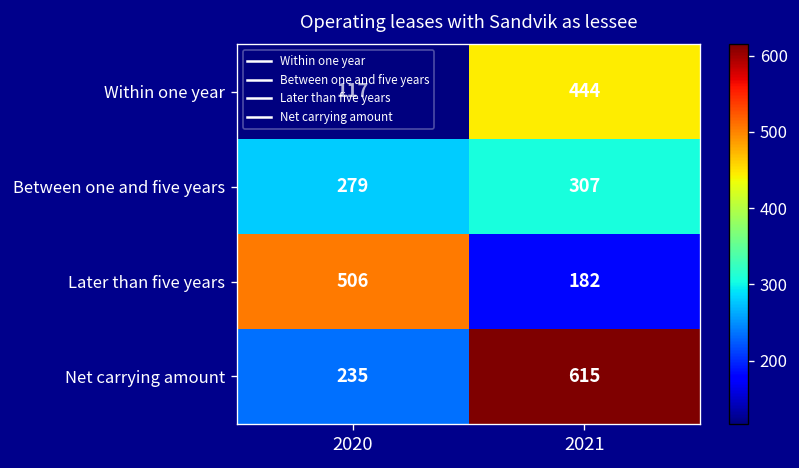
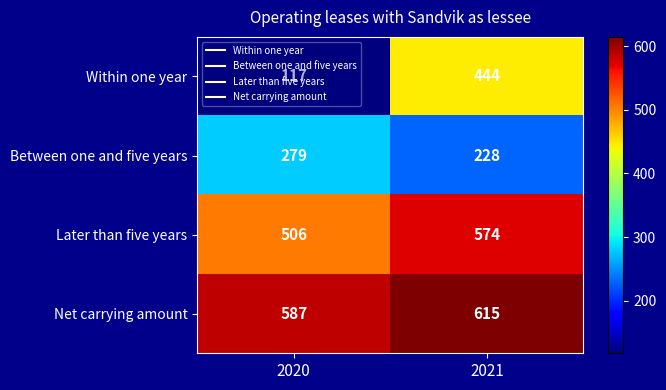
Between one and five years, 2021: 307 -> 228
Later than five years, 2021: 182 -> 574
Net carrying amount, 2020: 235 -> 587
